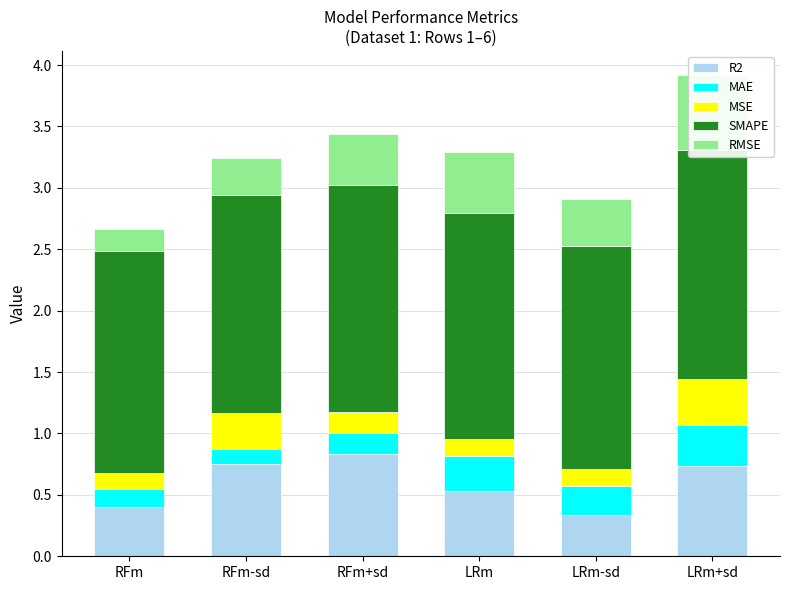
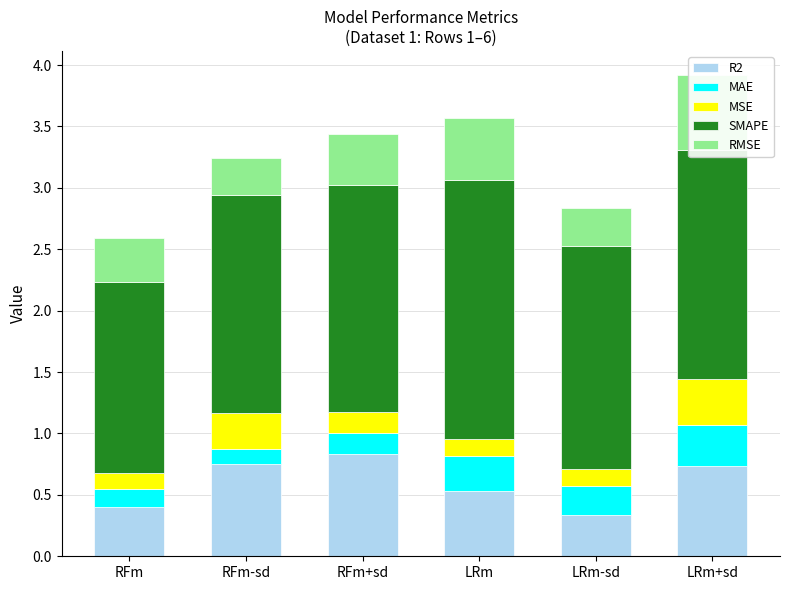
SMAPE, RFm: 1.81 -> 1.55
RMSE, RFm: 0.17 -> 0.36
SMAPE, LRm: 1.84 -> 2.11
RMSE, LRm-sd: 0.38 -> 0.31
